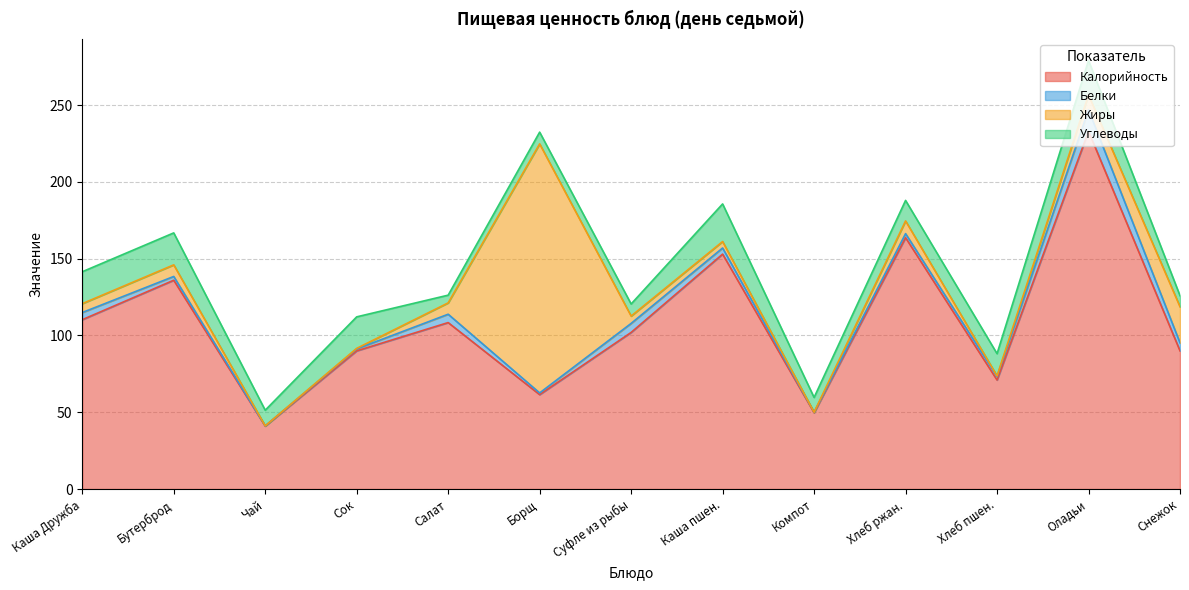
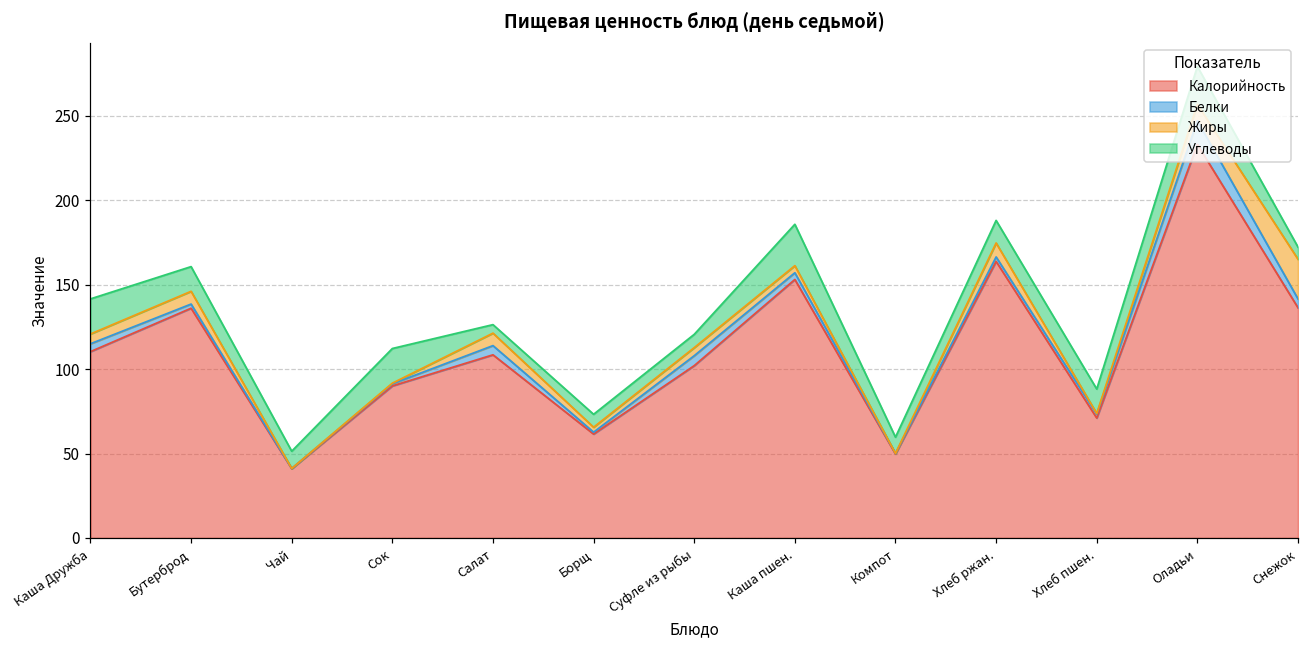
Углеводы, Бутерброд: 21 -> 15
Жиры, Борщ: 162 -> 3
Калорийность, Снежок: 90 -> 136
